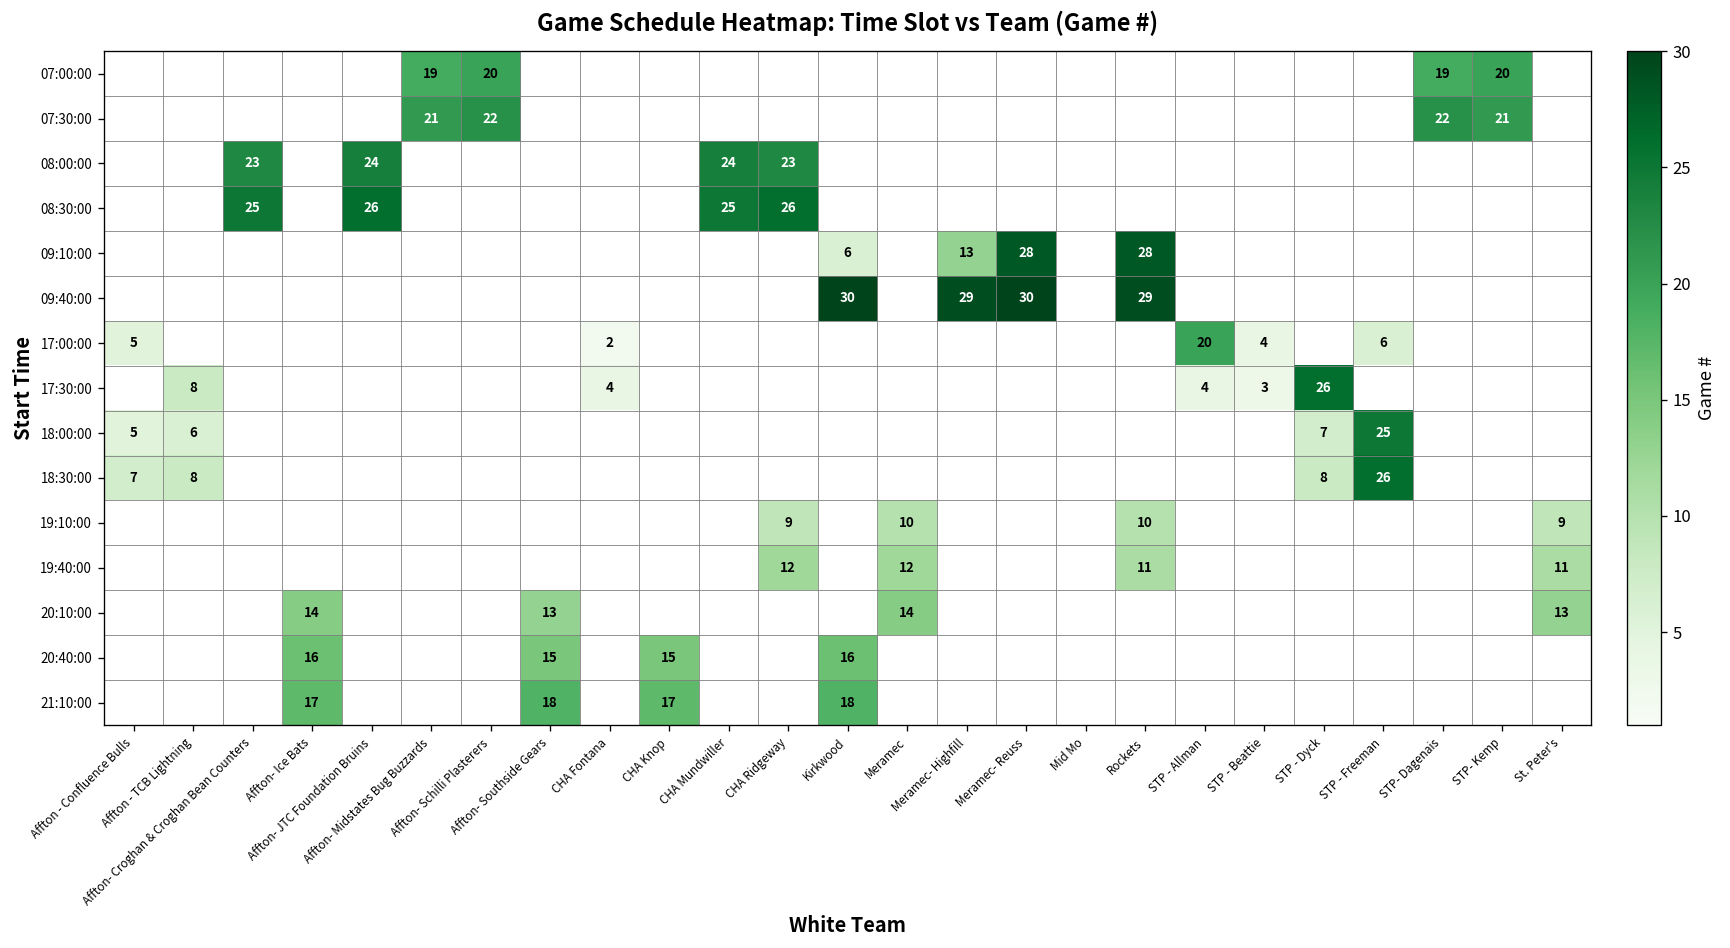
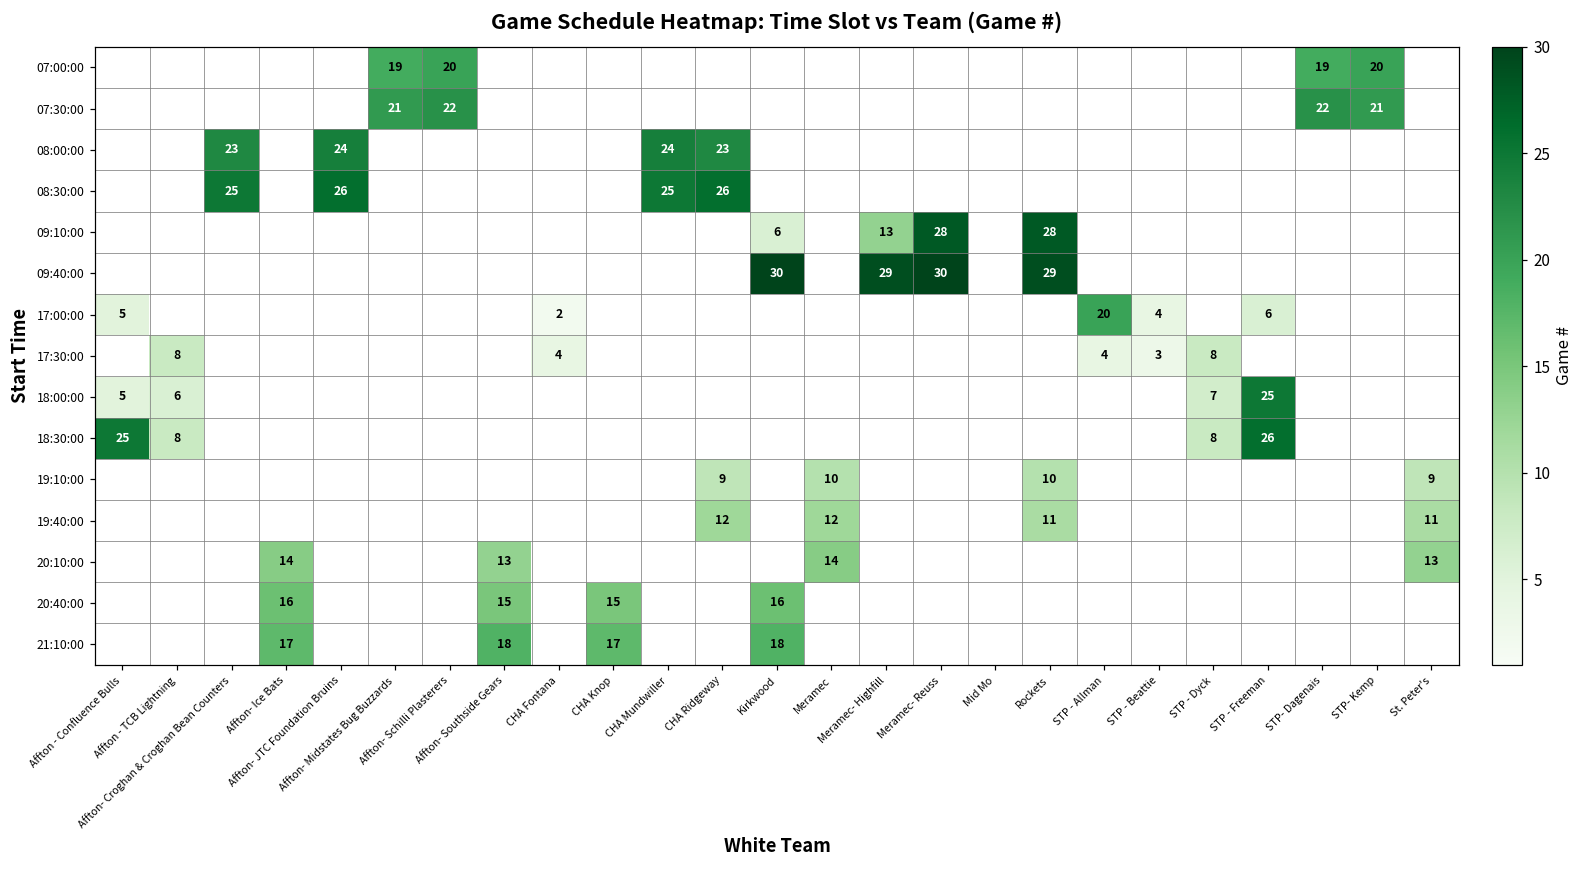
17:30:00, STP - Dyck: 26 -> 8
18:30:00, Affton - Confluence Bulls: 7 -> 25
